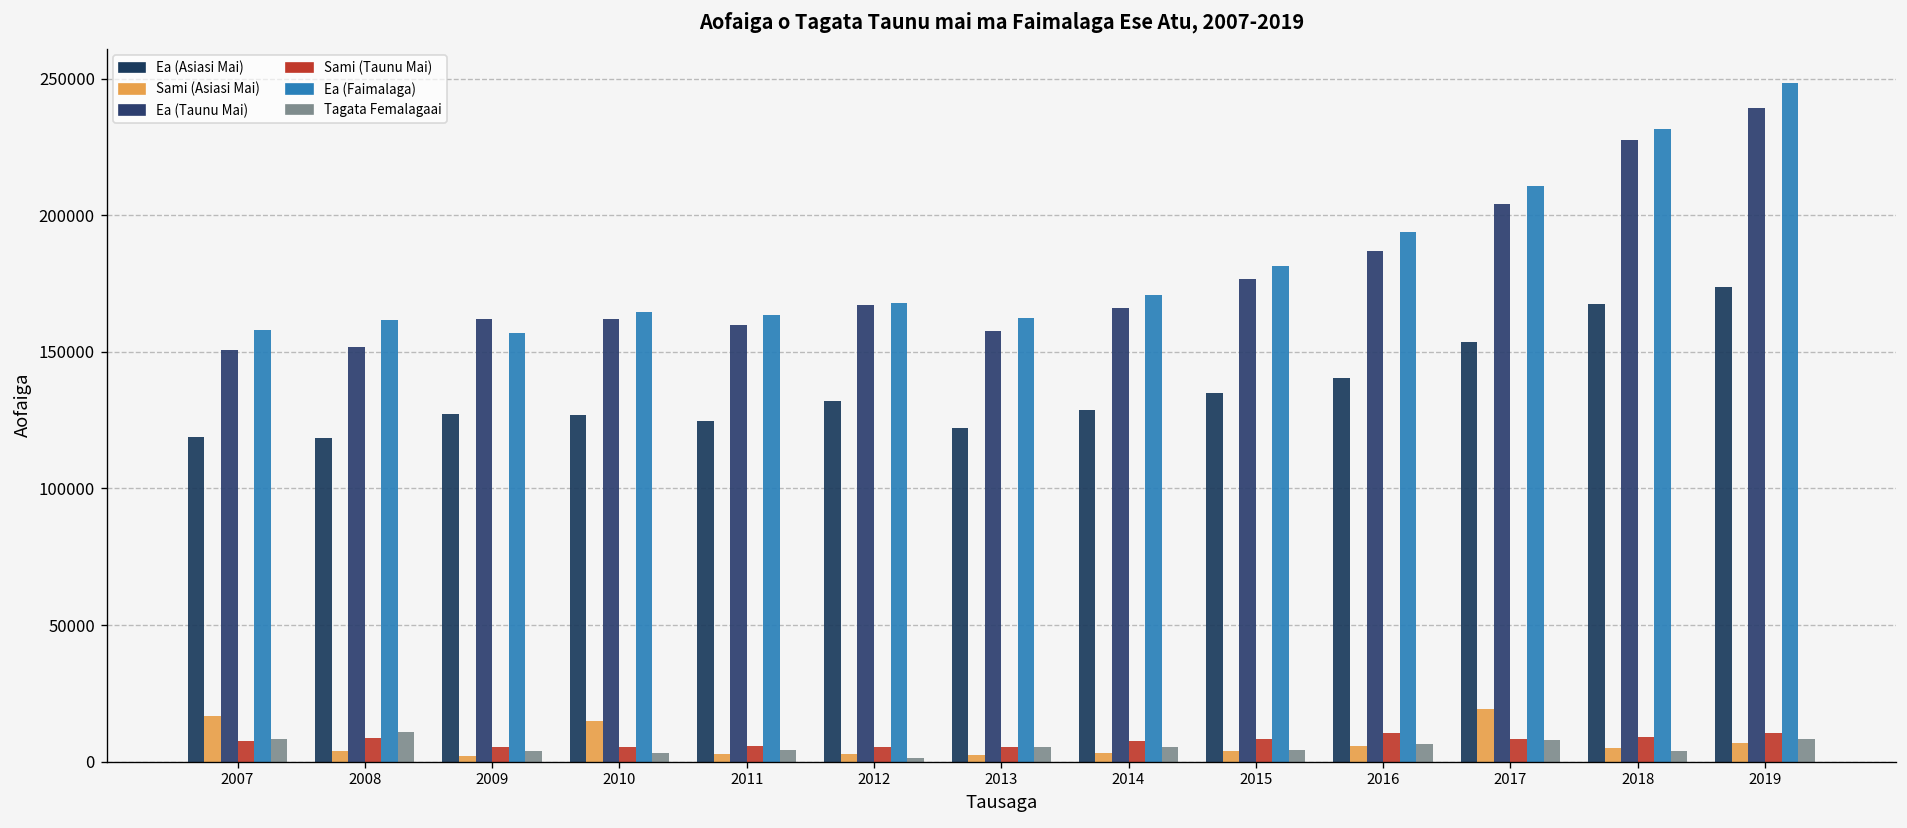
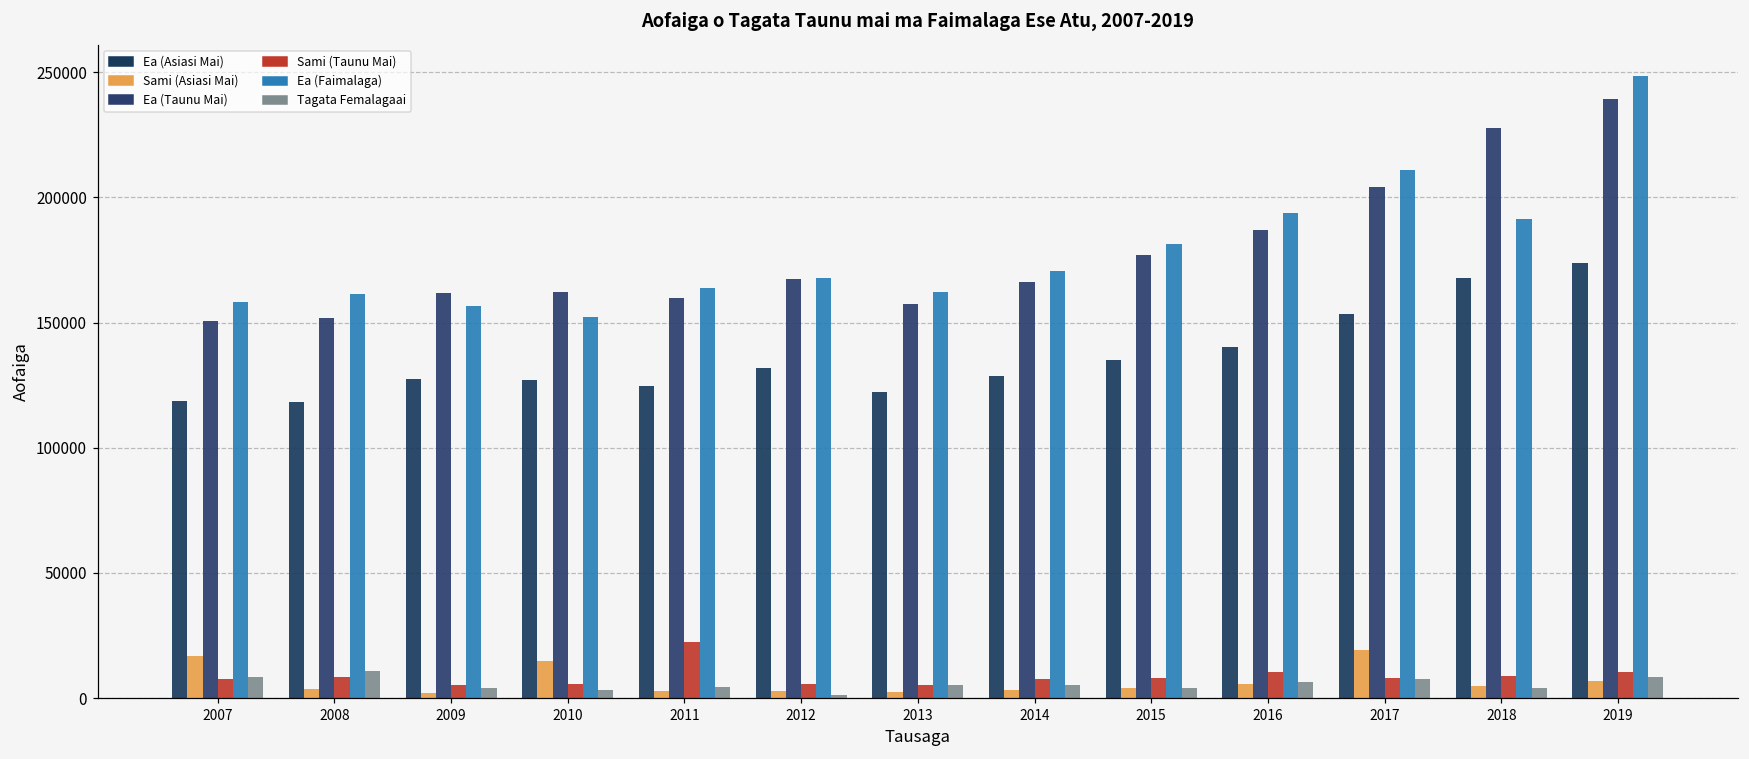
Ea (Faimalaga), 2010: 164000 -> 152000
Sami (Taunu Mai), 2011: 6000 -> 22000
Ea (Faimalaga), 2018: 232000 -> 191000
